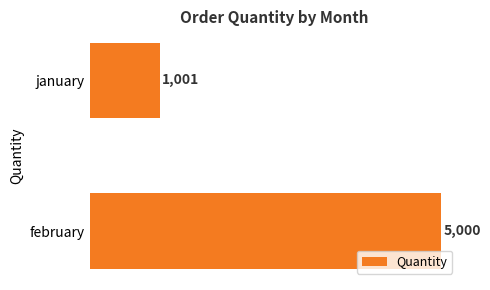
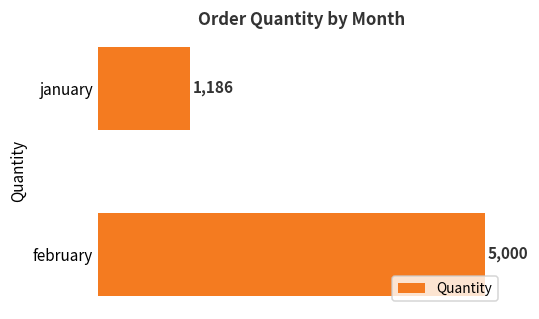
january: 1,001 -> 1,186
